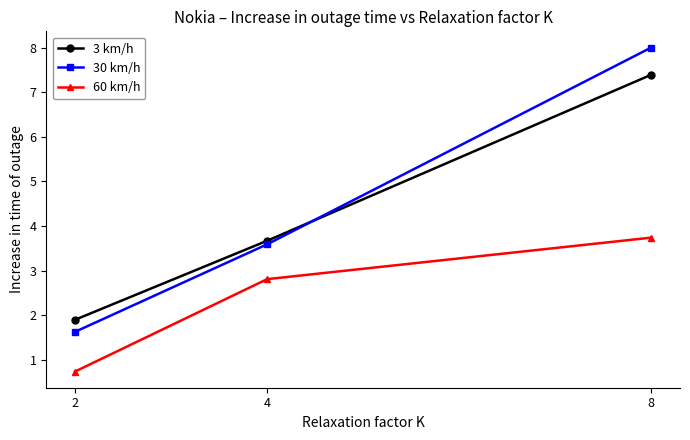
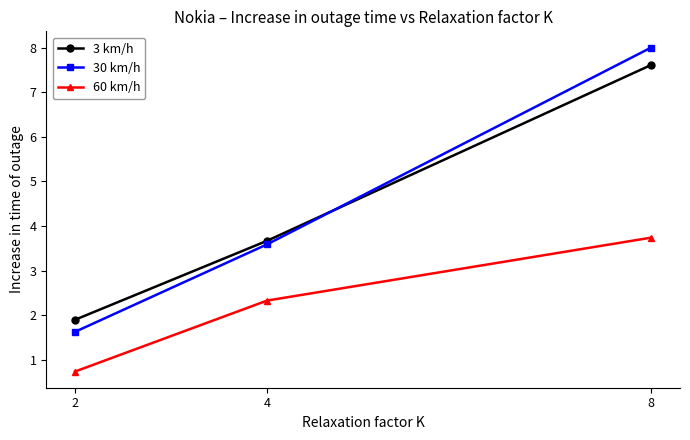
60 km/h, 4: 2.8 -> 2.3
3 km/h, 8: 7.4 -> 7.6
